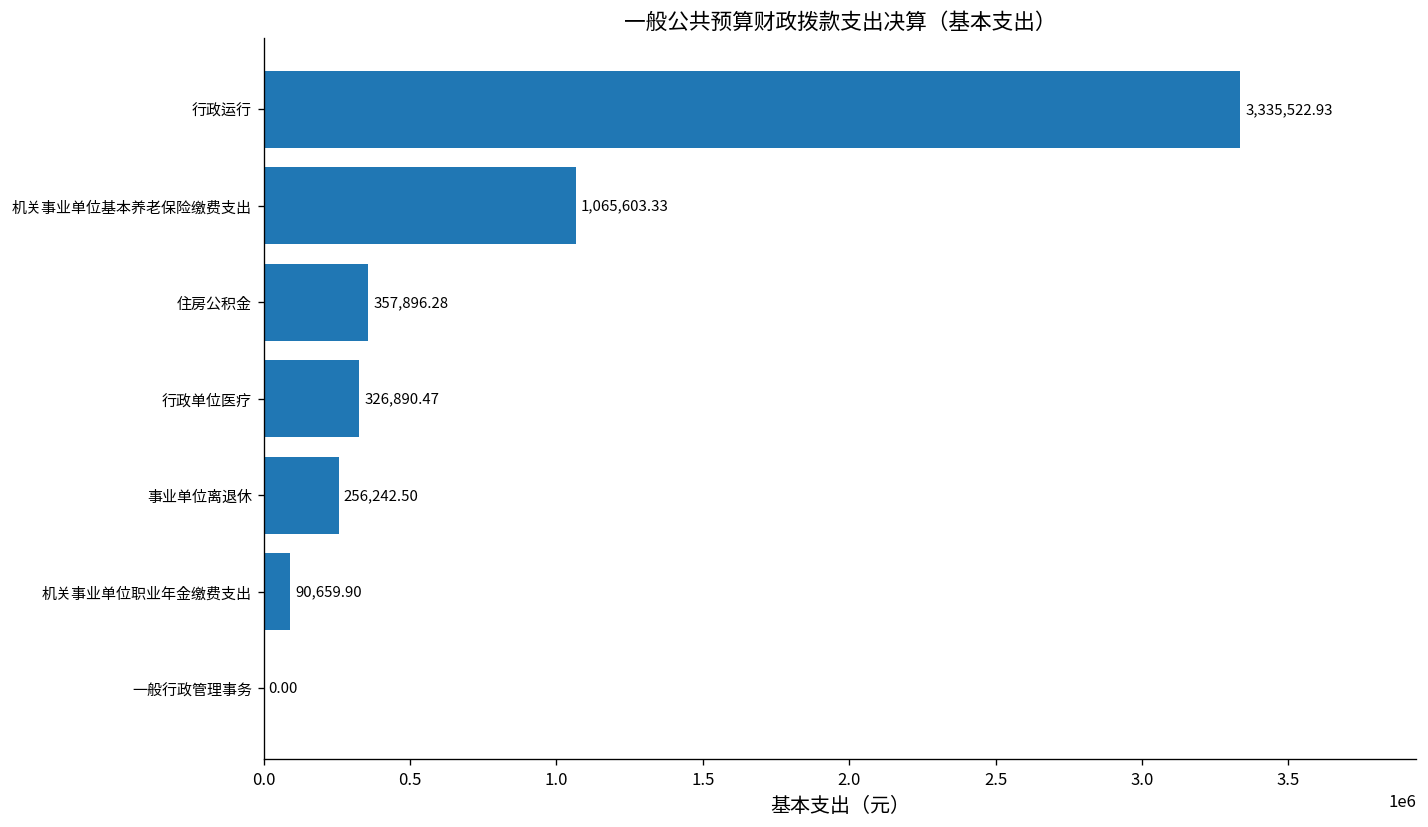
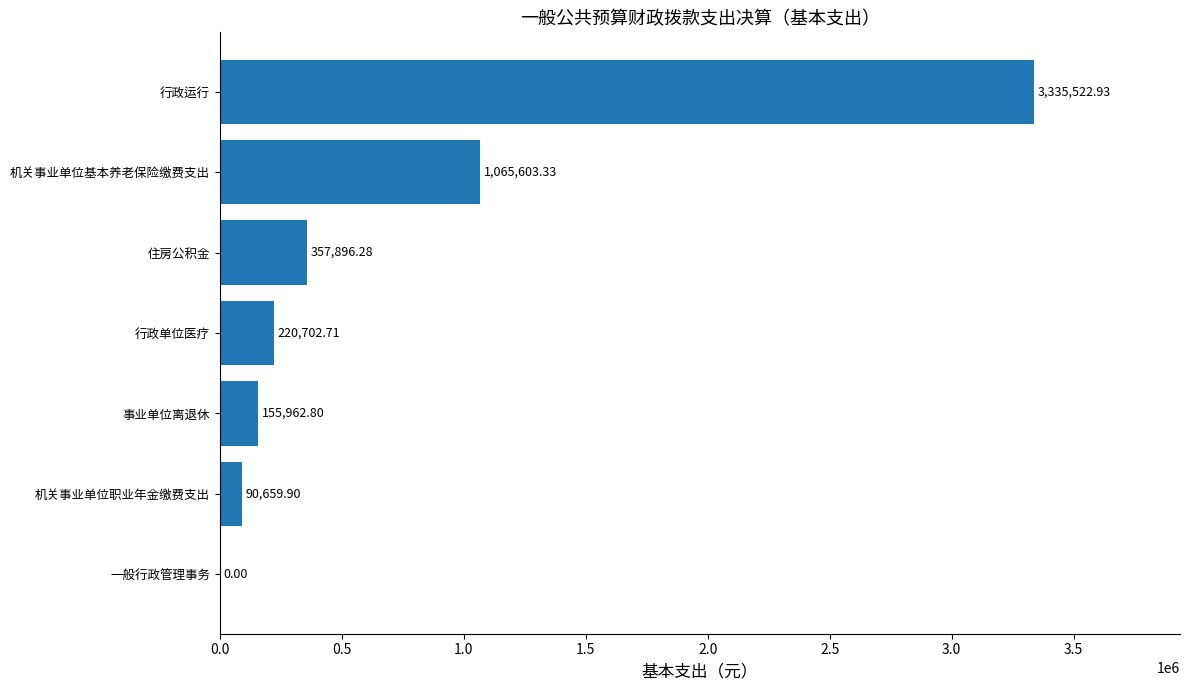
行政单位医疗: 326,890.47 -> 220,702.71
事业单位离退休: 256,242.50 -> 155,962.80
